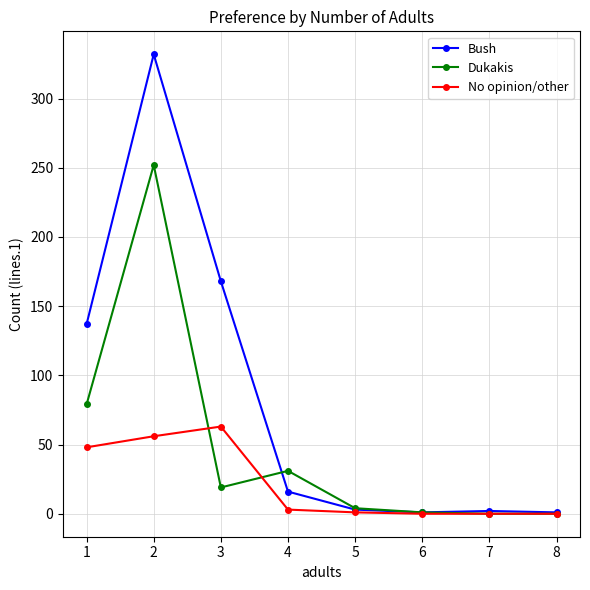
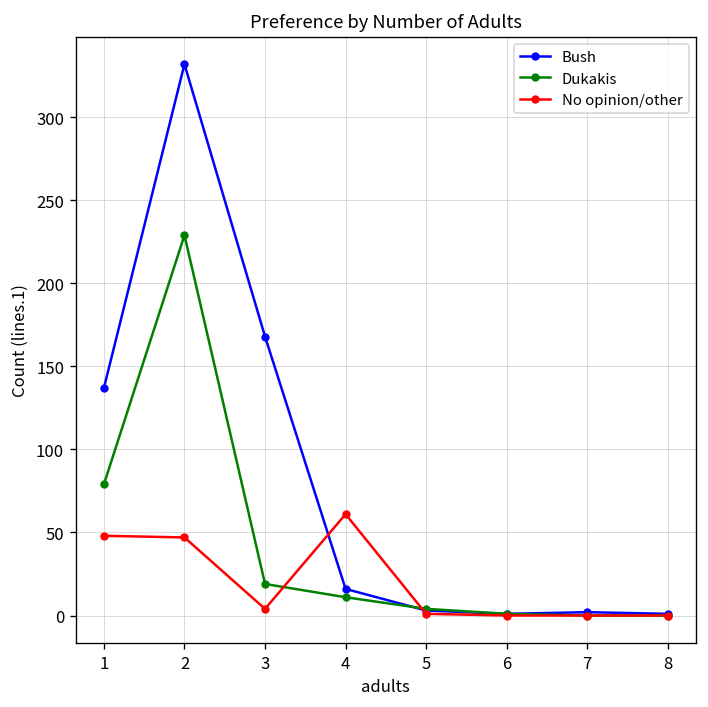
Dukakis, 2: 252 -> 229
No opinion/other, 2: 56 -> 47
No opinion/other, 3: 63 -> 4
Dukakis, 4: 31 -> 11
No opinion/other, 4: 3 -> 61
